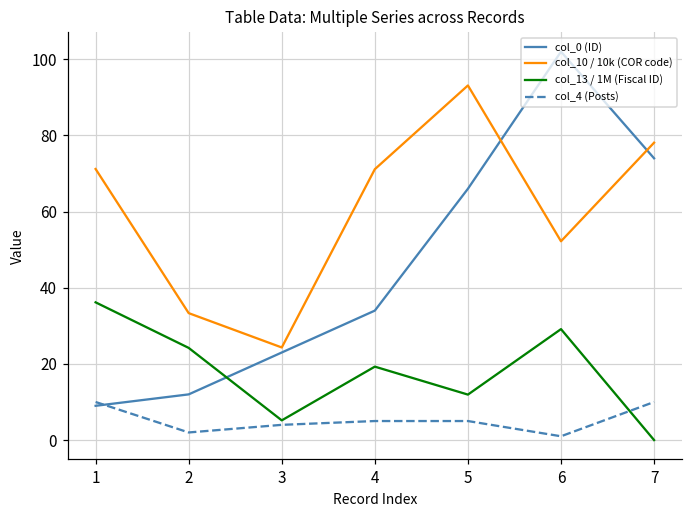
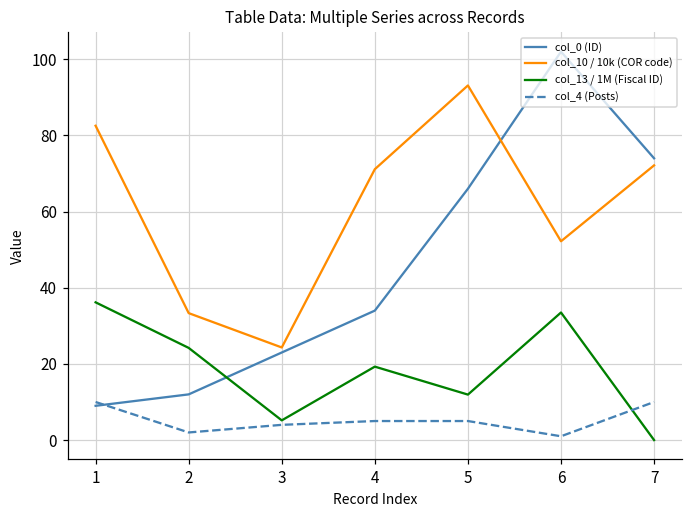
col_10 / 10k (COR code), 1: 71 -> 83
col_13 / 1M (Fiscal ID), 6: 29 -> 34
col_10 / 10k (COR code), 7: 78 -> 72
